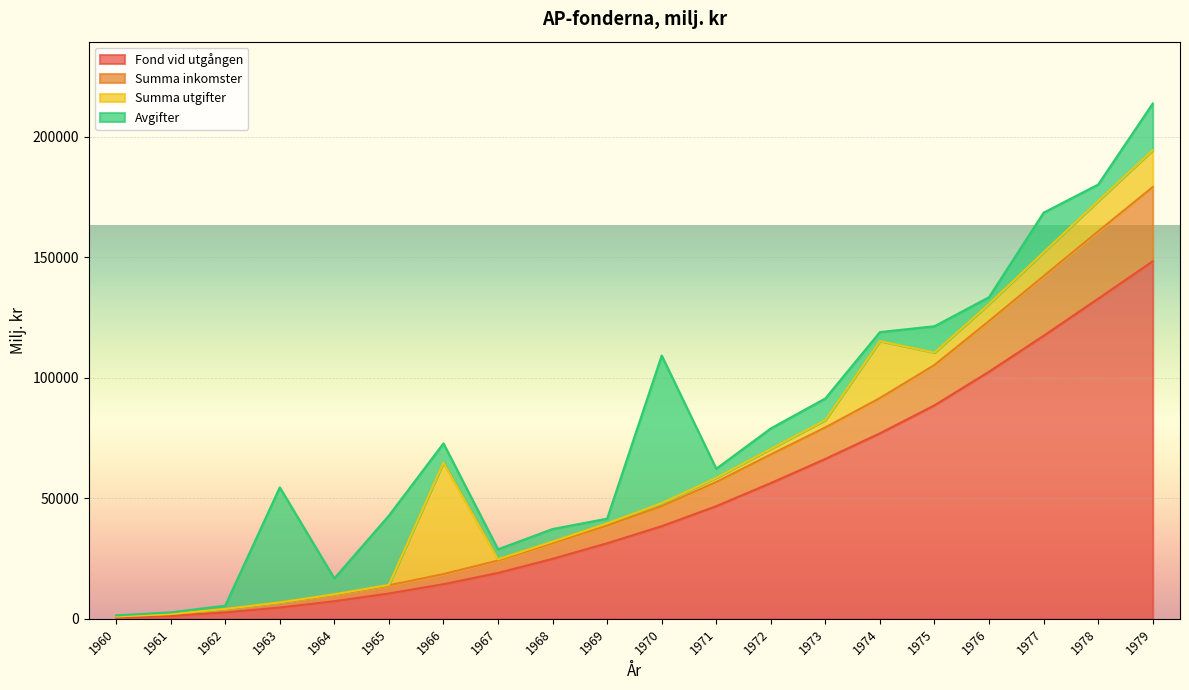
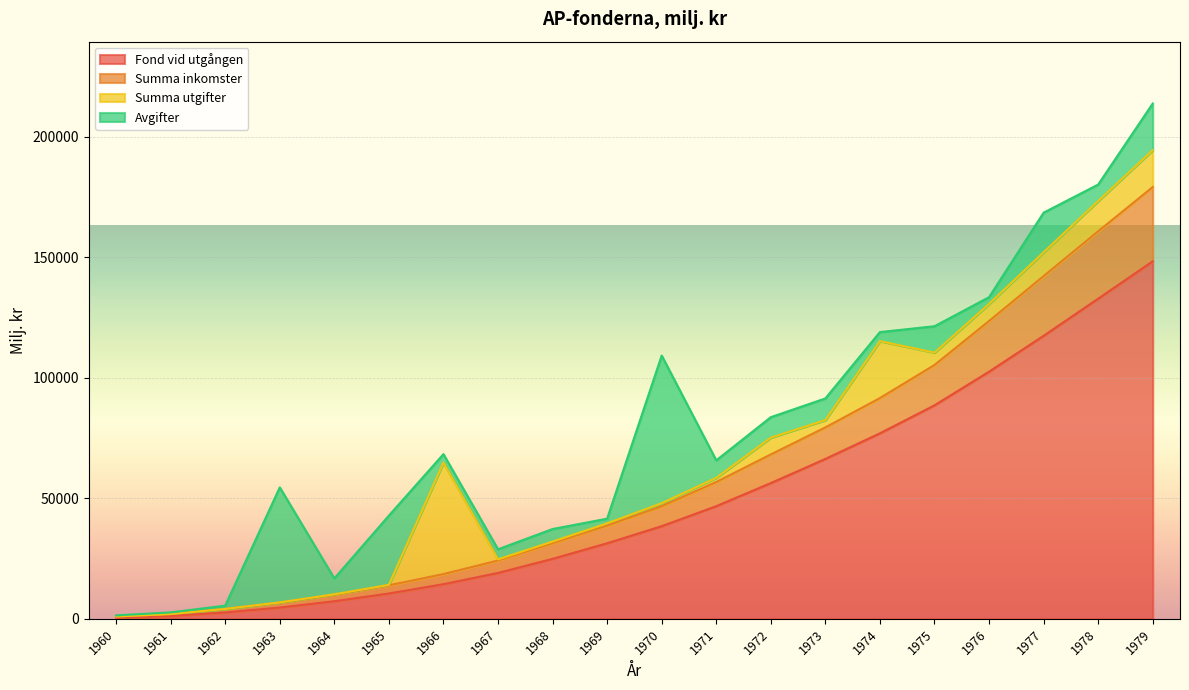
Avgifter, 1966: 8000 -> 3000
Avgifter, 1971: 4000 -> 7000
Summa utgifter, 1972: 2000 -> 7000
